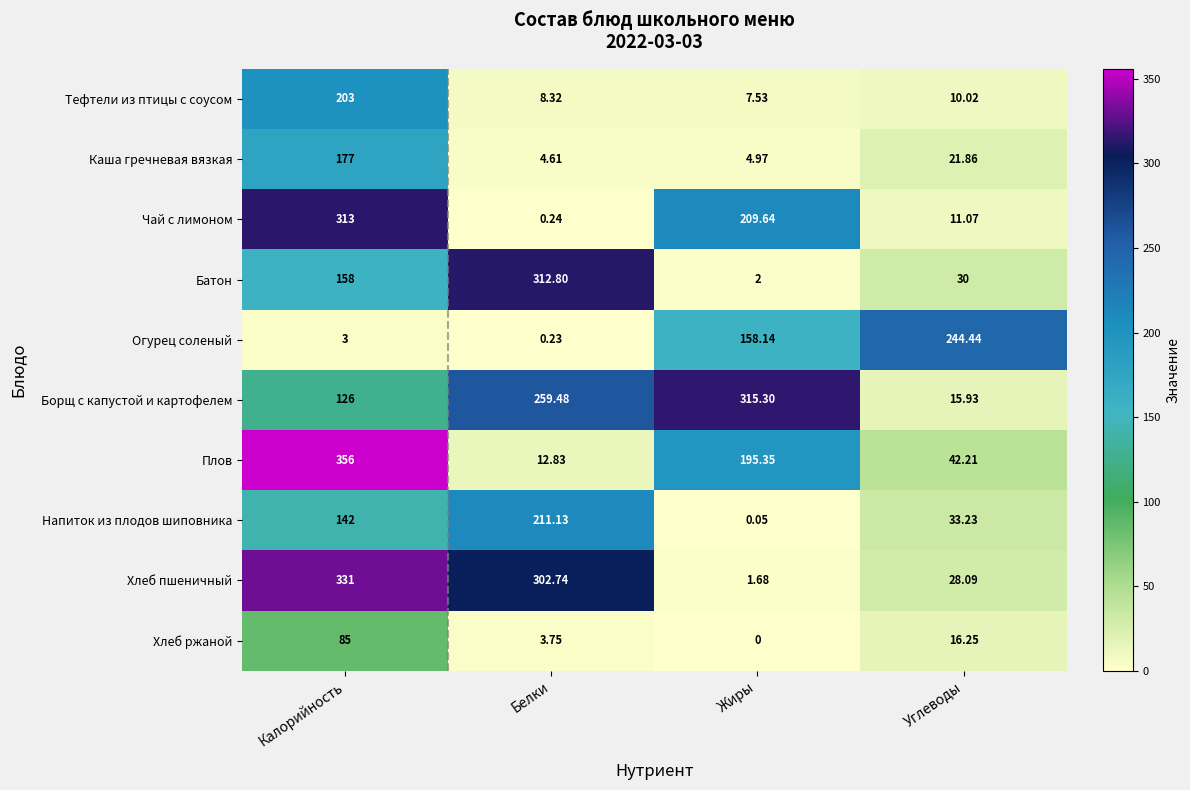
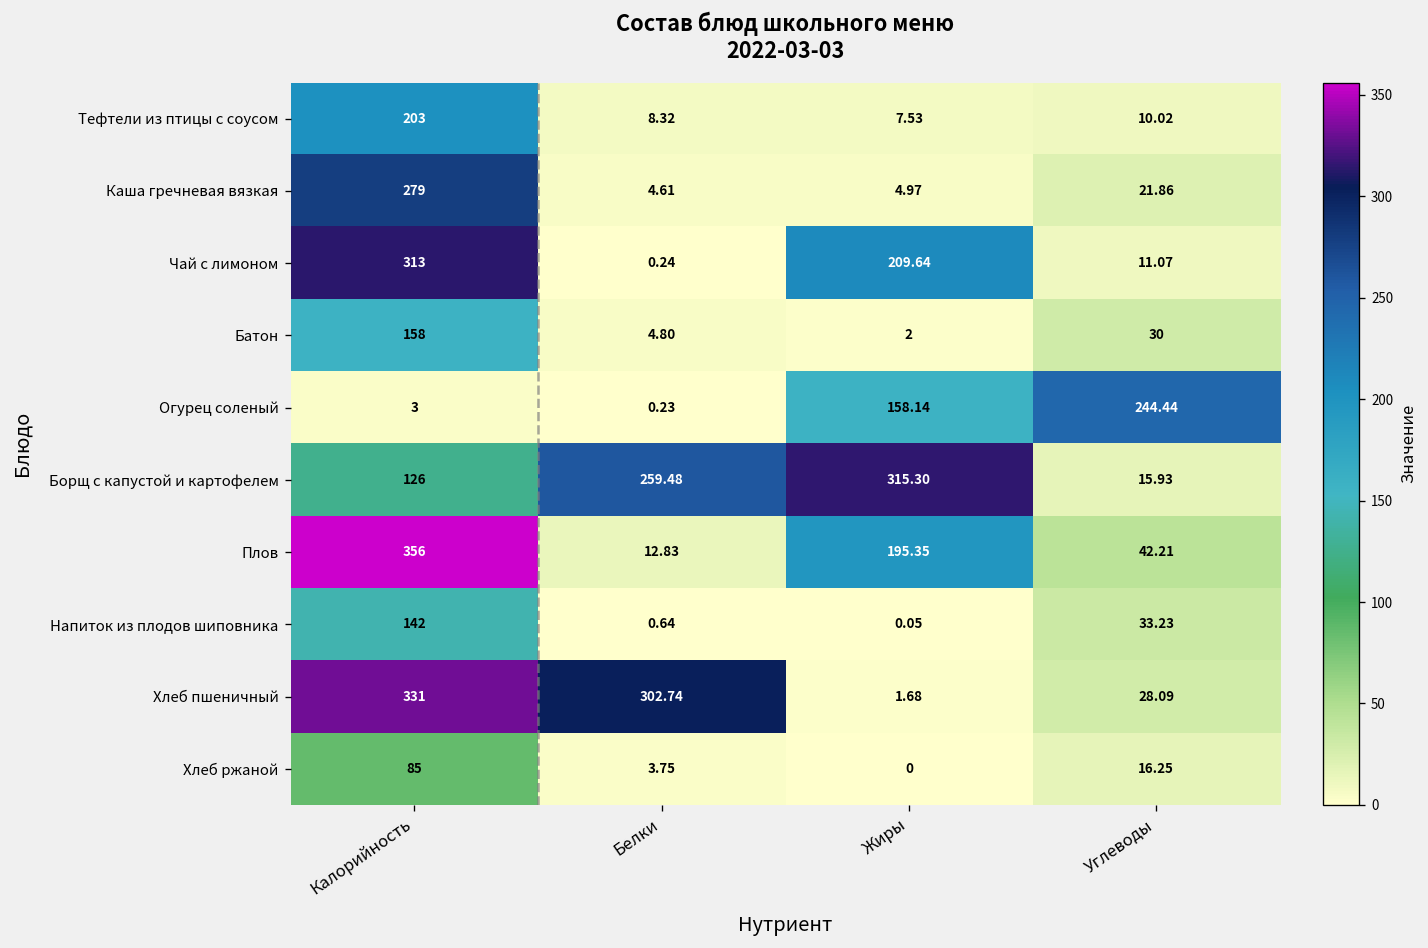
Каша гречневая вязкая, Калорийность: 177 -> 279
Батон, Белки: 312.80 -> 4.80
Напиток из плодов шиповника, Белки: 211.13 -> 0.64
